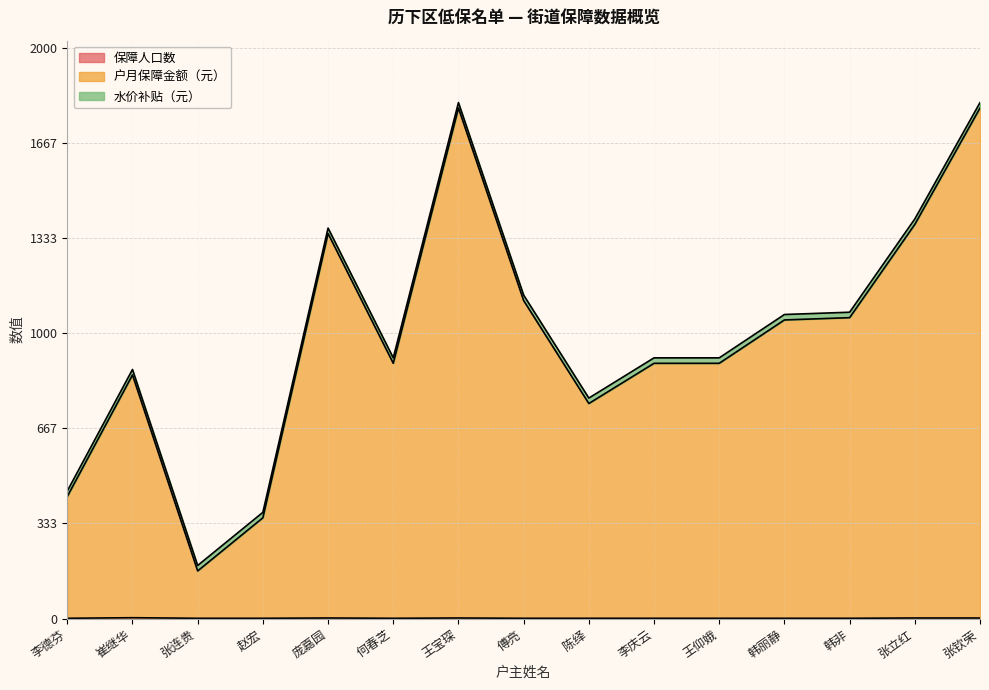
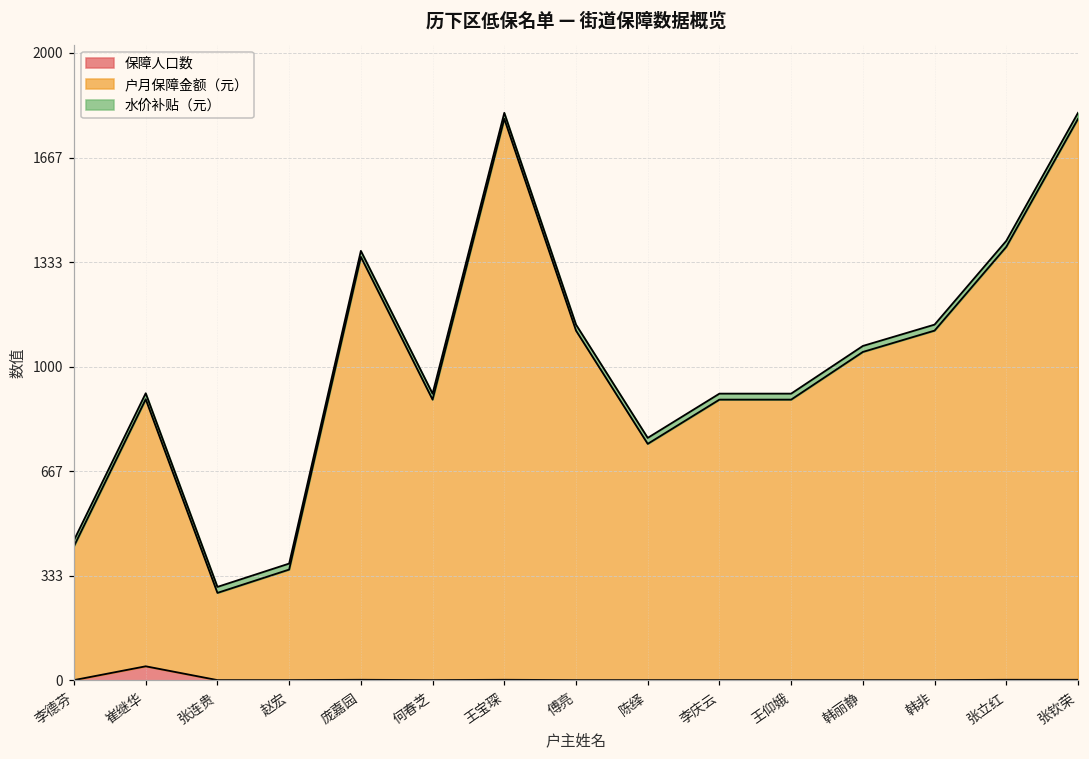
保障人口数, 崔继华: 0 -> 50
户月保障金额（元）, 张连贵: 170 -> 280
户月保障金额（元）, 韩非: 1050 -> 1110
